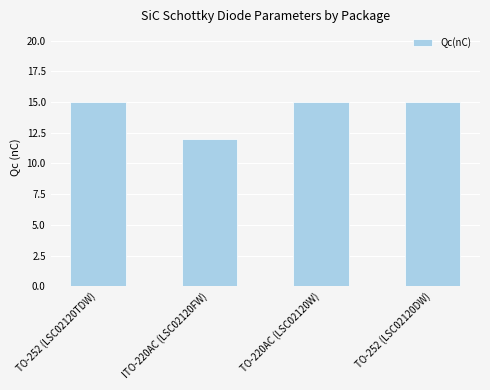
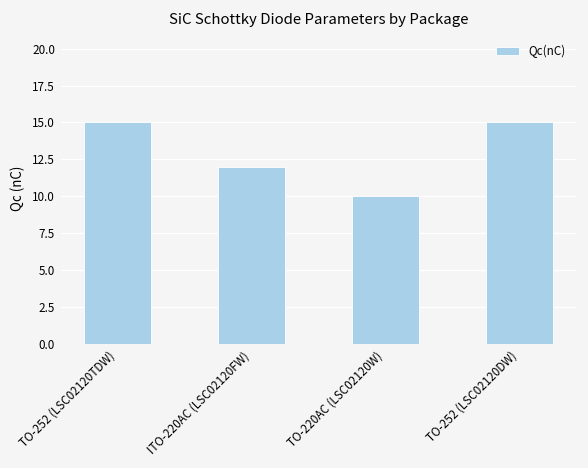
TO-220AC (LSC02120W): 15 -> 10
